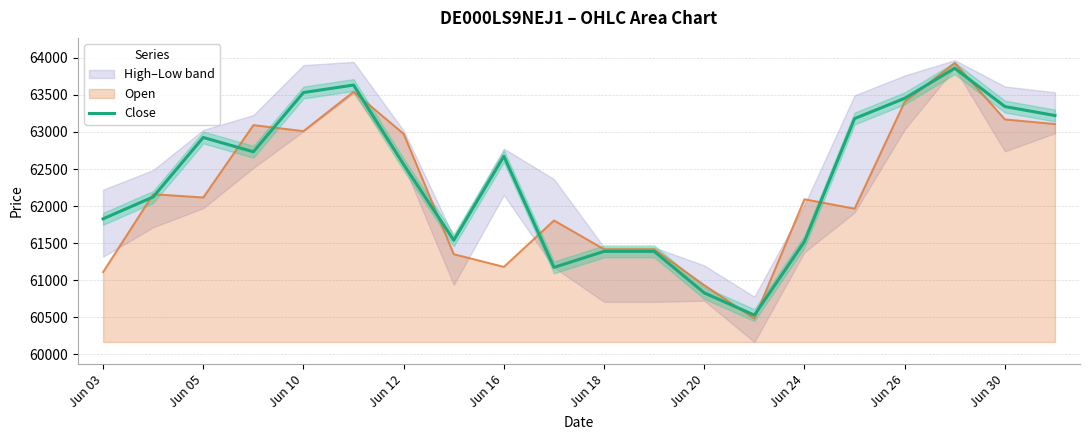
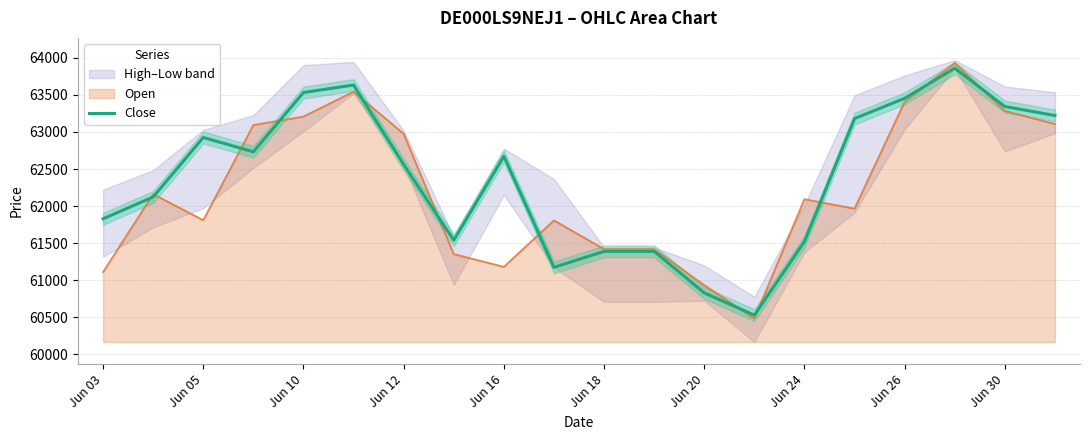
Open, Jun 05: 62100 -> 61800
Open, Jun 10: 63000 -> 63200
Open, Jun 30: 63200 -> 63300
